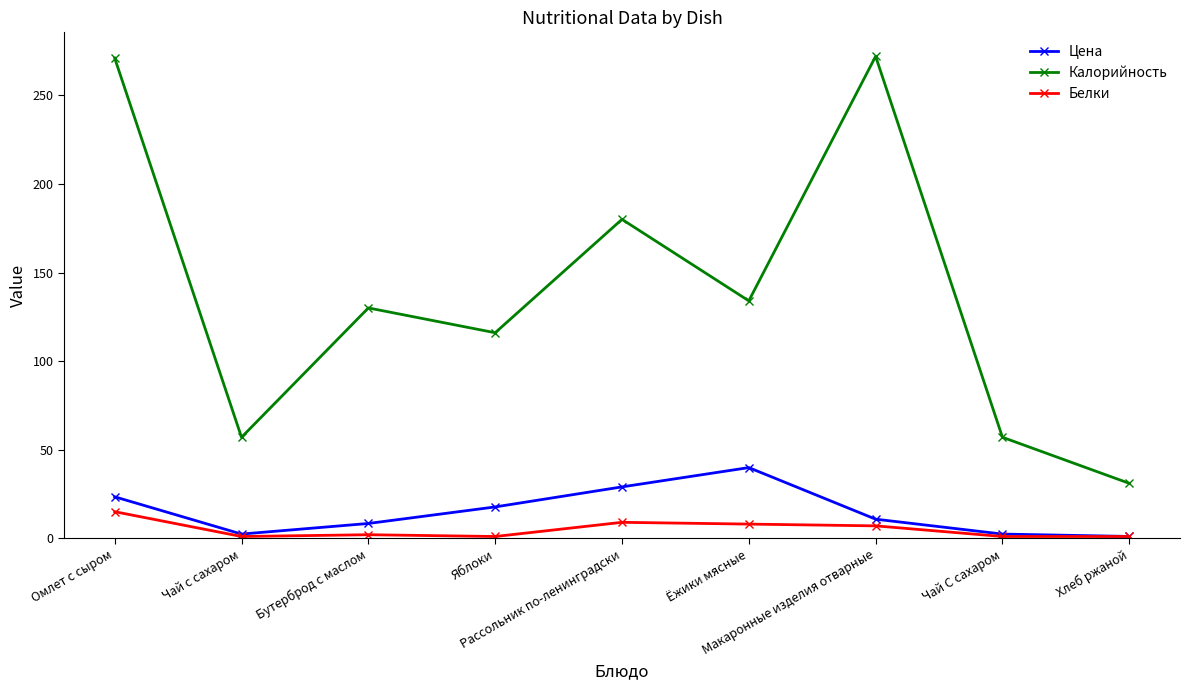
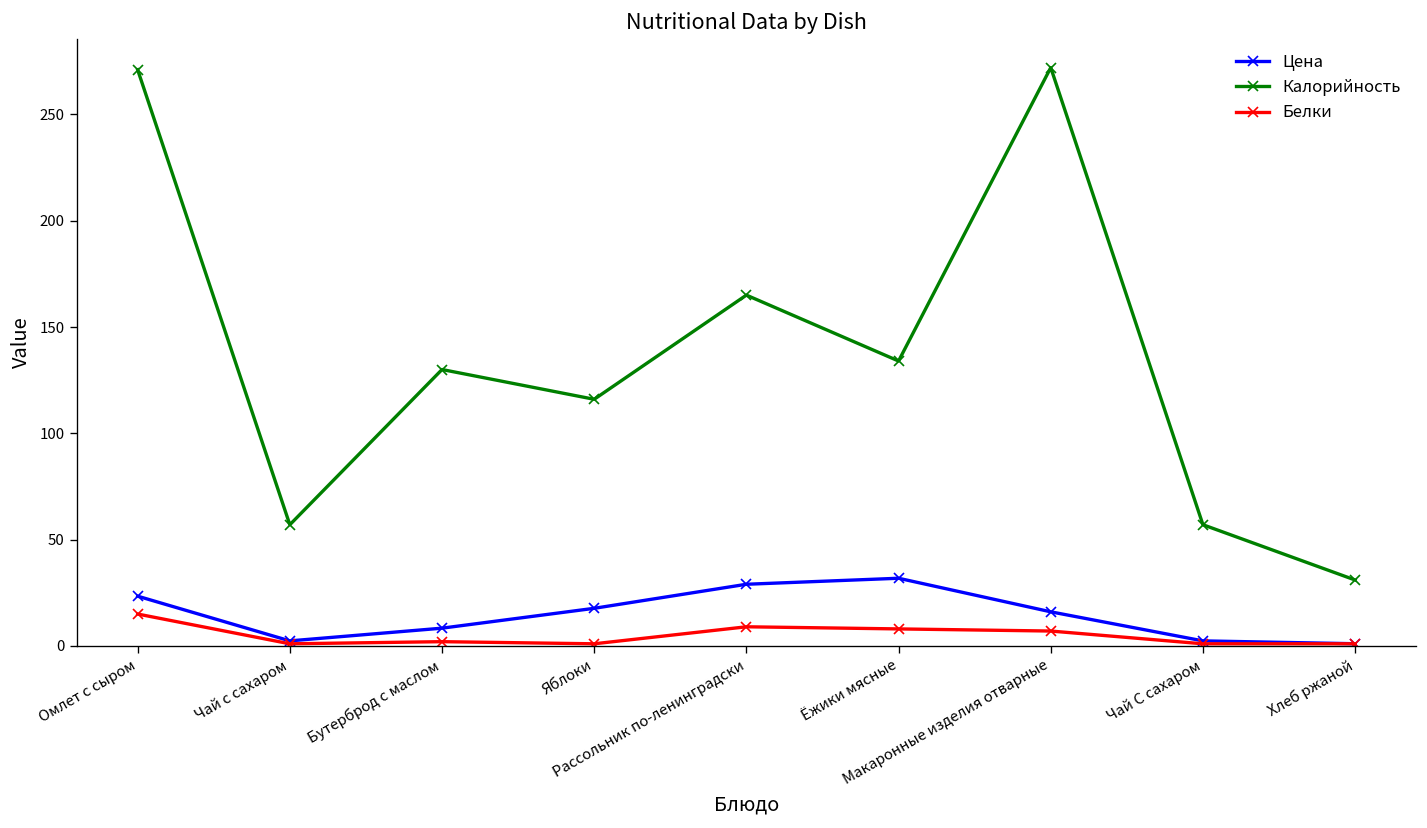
Калорийность, Рассольник по-ленинградски: 180 -> 165
Цена, Ёжики мясные: 40 -> 32
Цена, Макаронные изделия отварные: 11 -> 16
